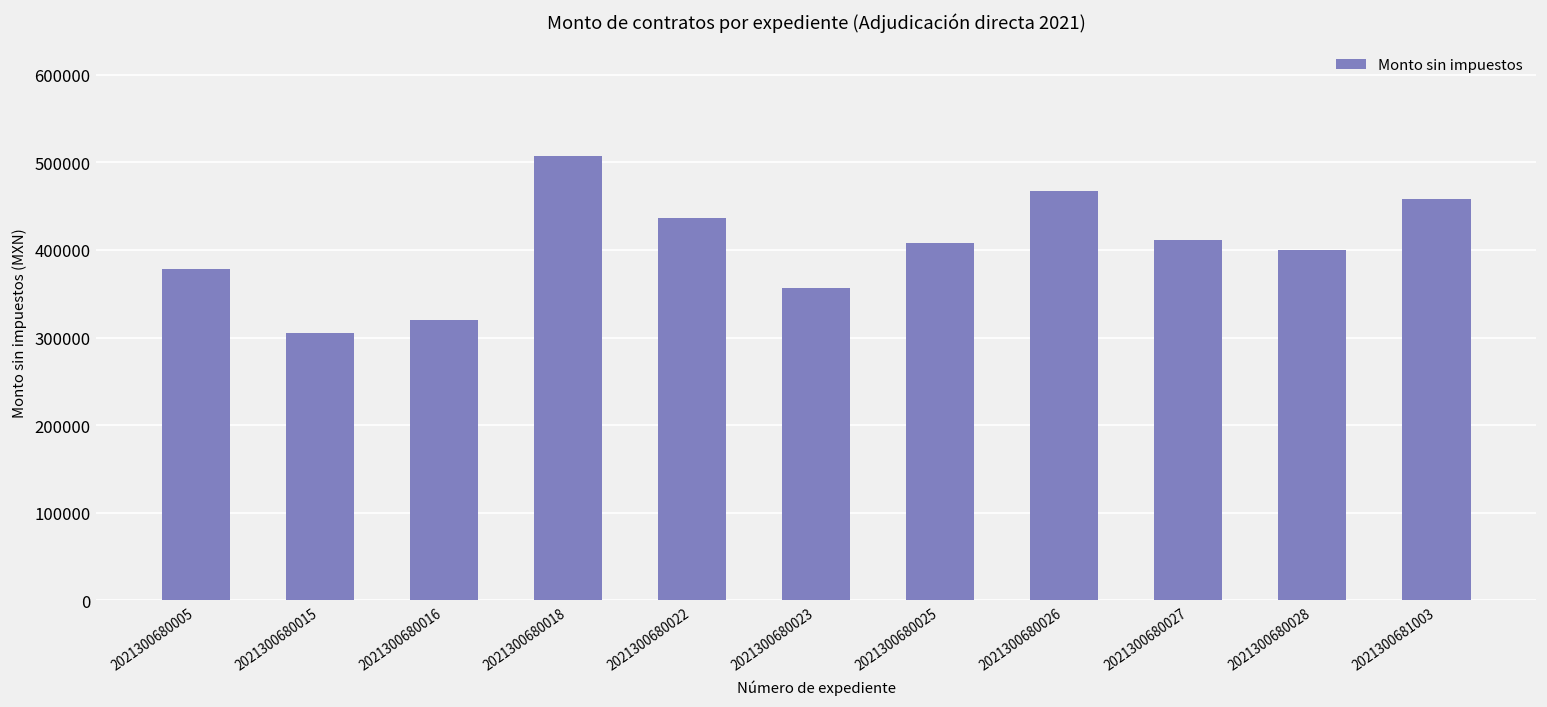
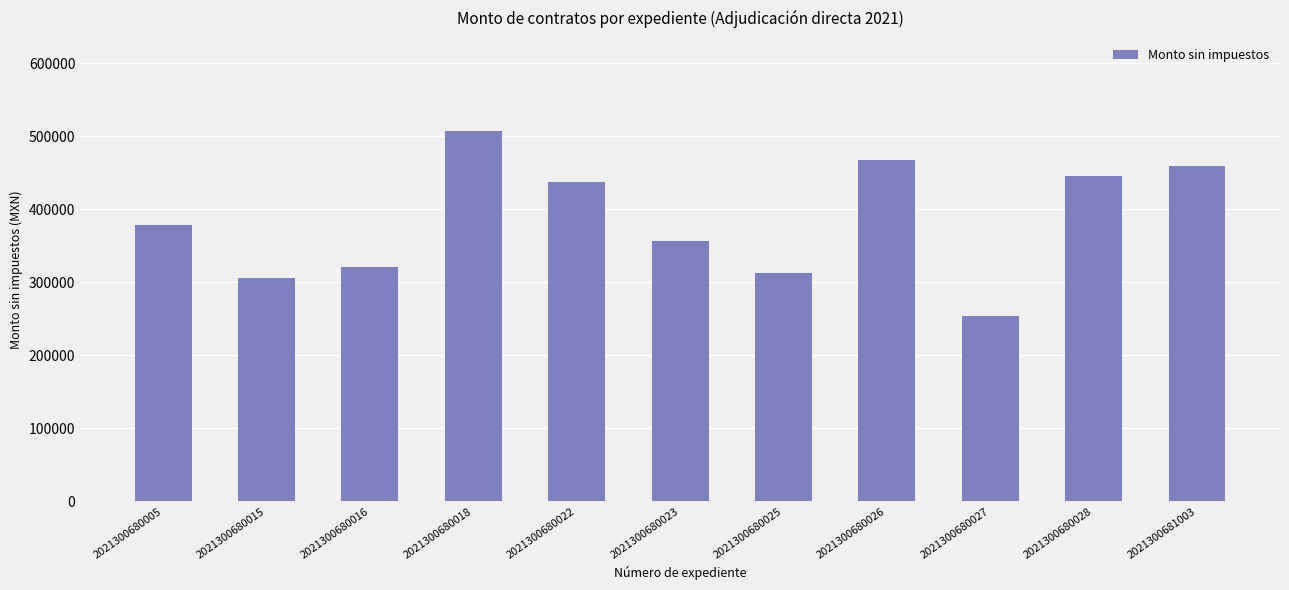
2021300680025: 410000 -> 310000
2021300680027: 410000 -> 250000
2021300680028: 400000 -> 450000
